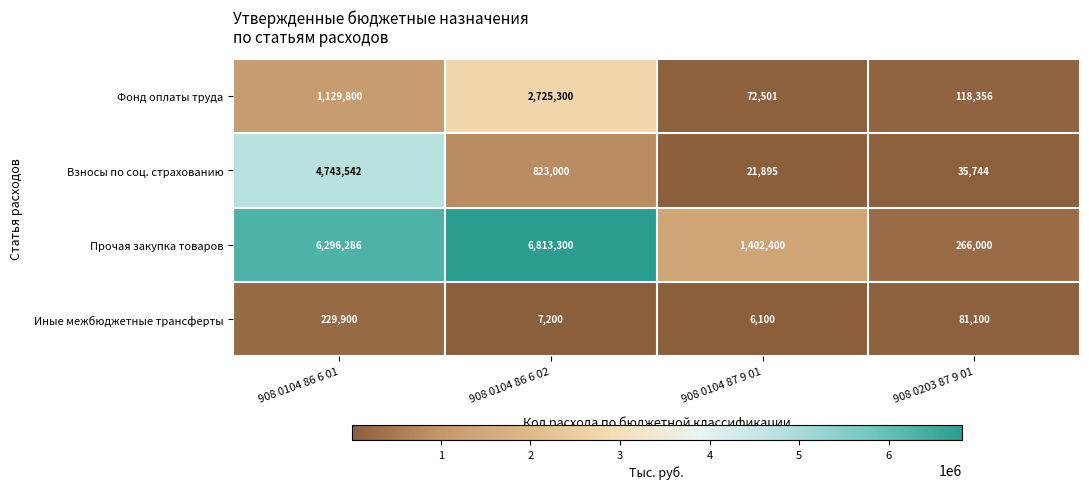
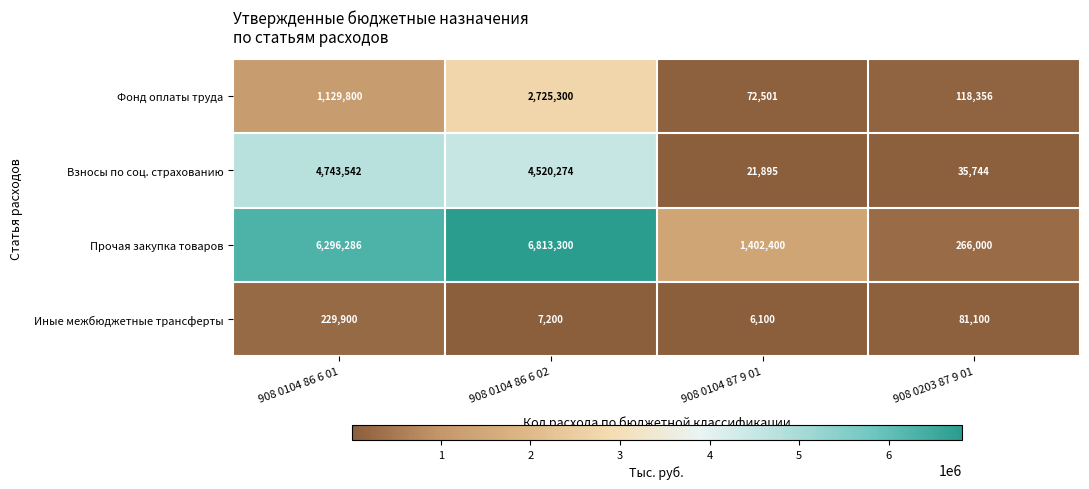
Взносы по соц. страхованию, 908 0104 86 6 02: 823,000 -> 4,520,274
